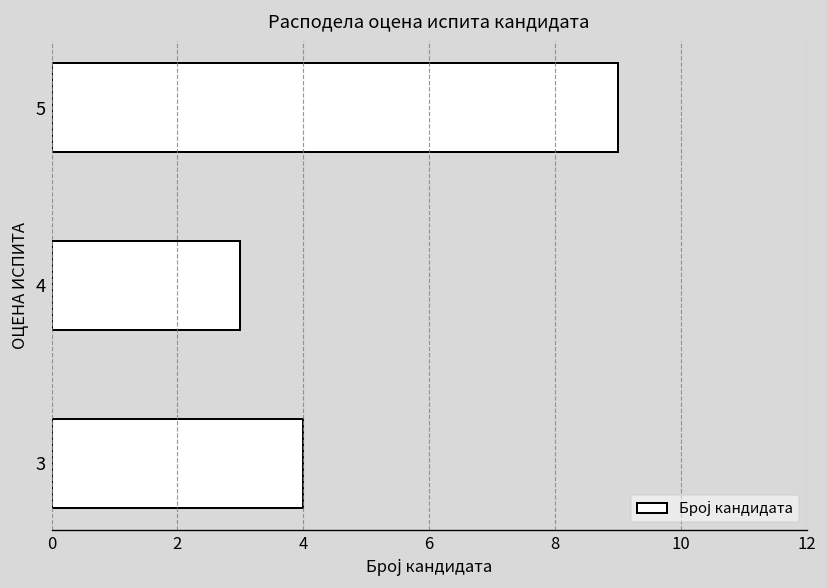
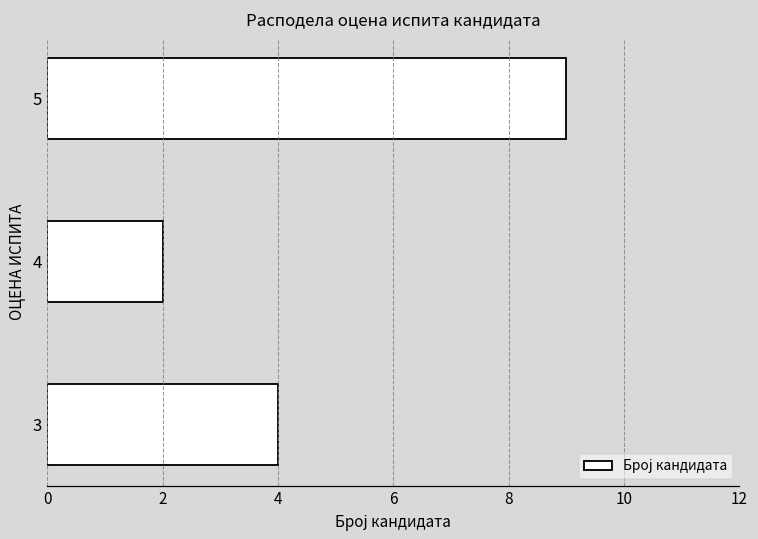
4: 3 -> 2
